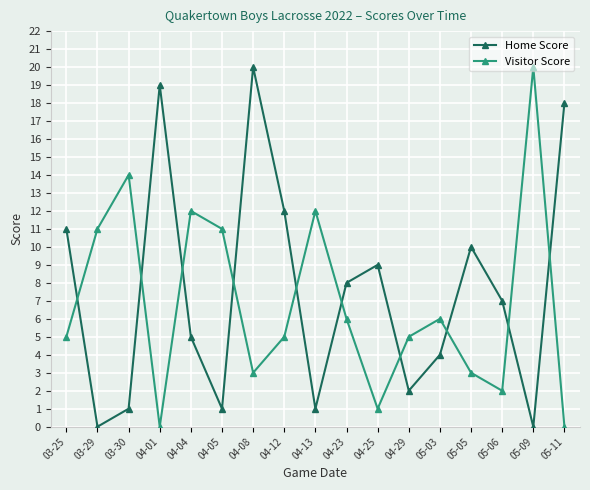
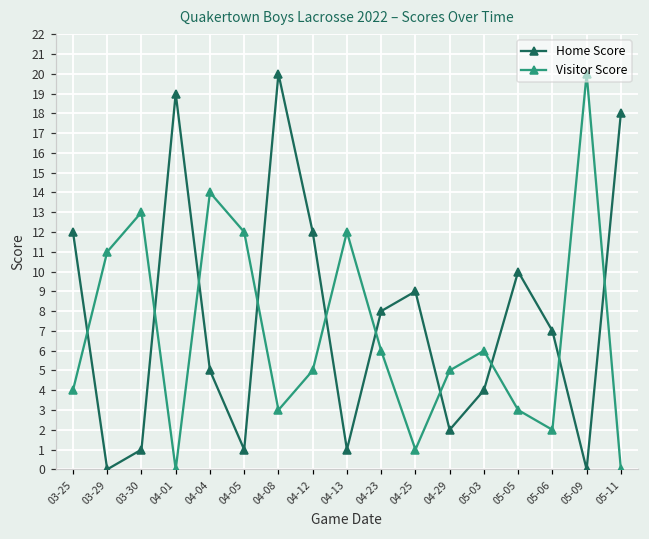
Home Score, 03-25: 11 -> 12
Visitor Score, 03-25: 5 -> 4
Visitor Score, 03-30: 14 -> 13
Visitor Score, 04-04: 12 -> 14
Visitor Score, 04-05: 11 -> 12
